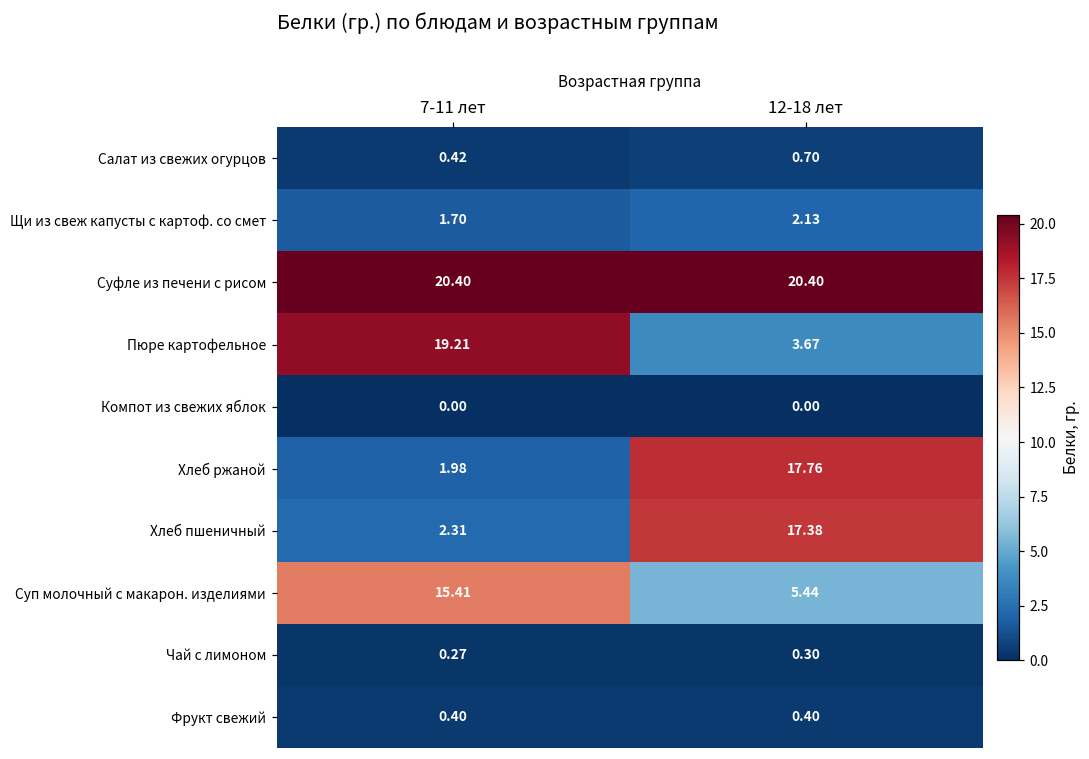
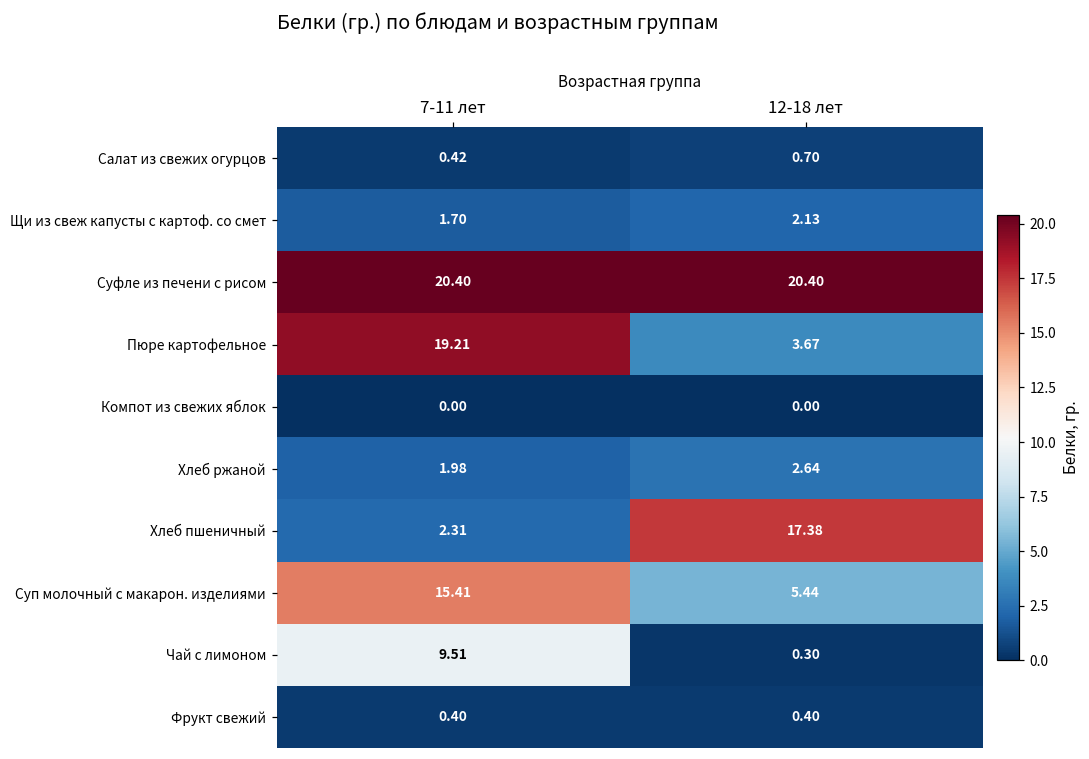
Хлеб ржаной, 12-18 лет: 17.76 -> 2.64
Чай с лимоном, 7-11 лет: 0.27 -> 9.51
